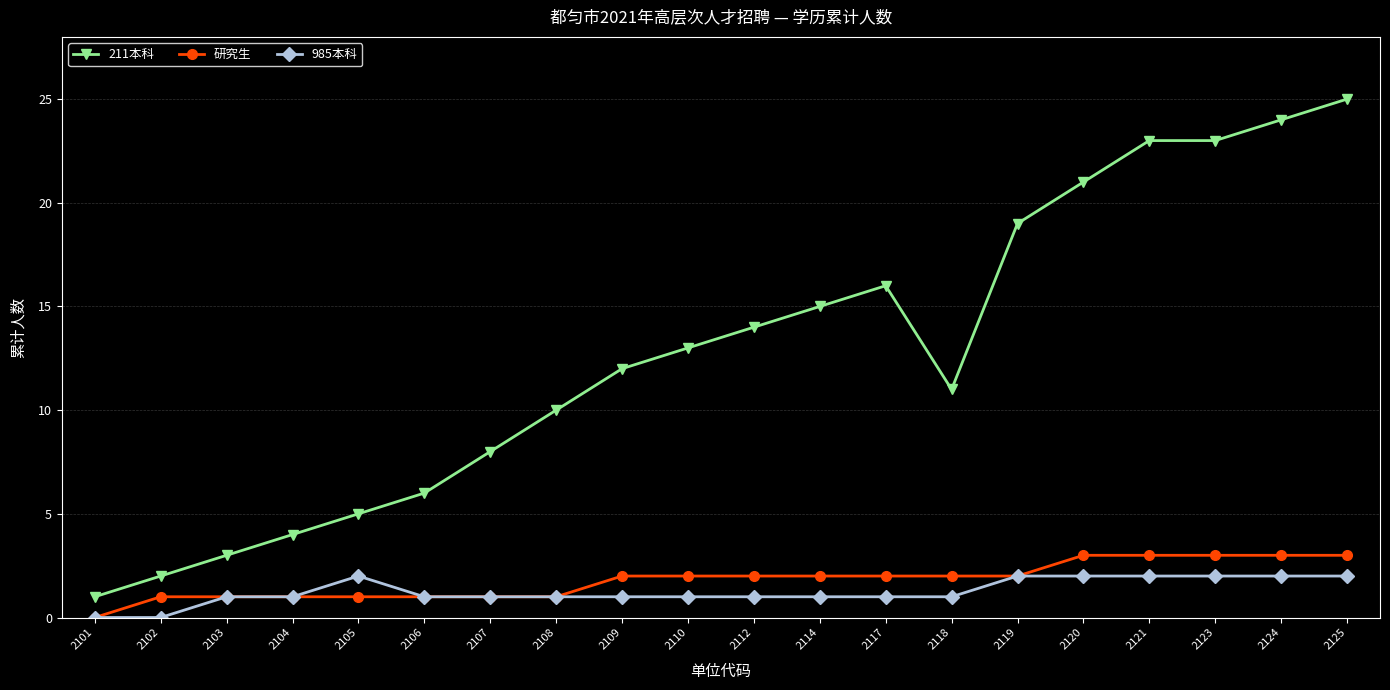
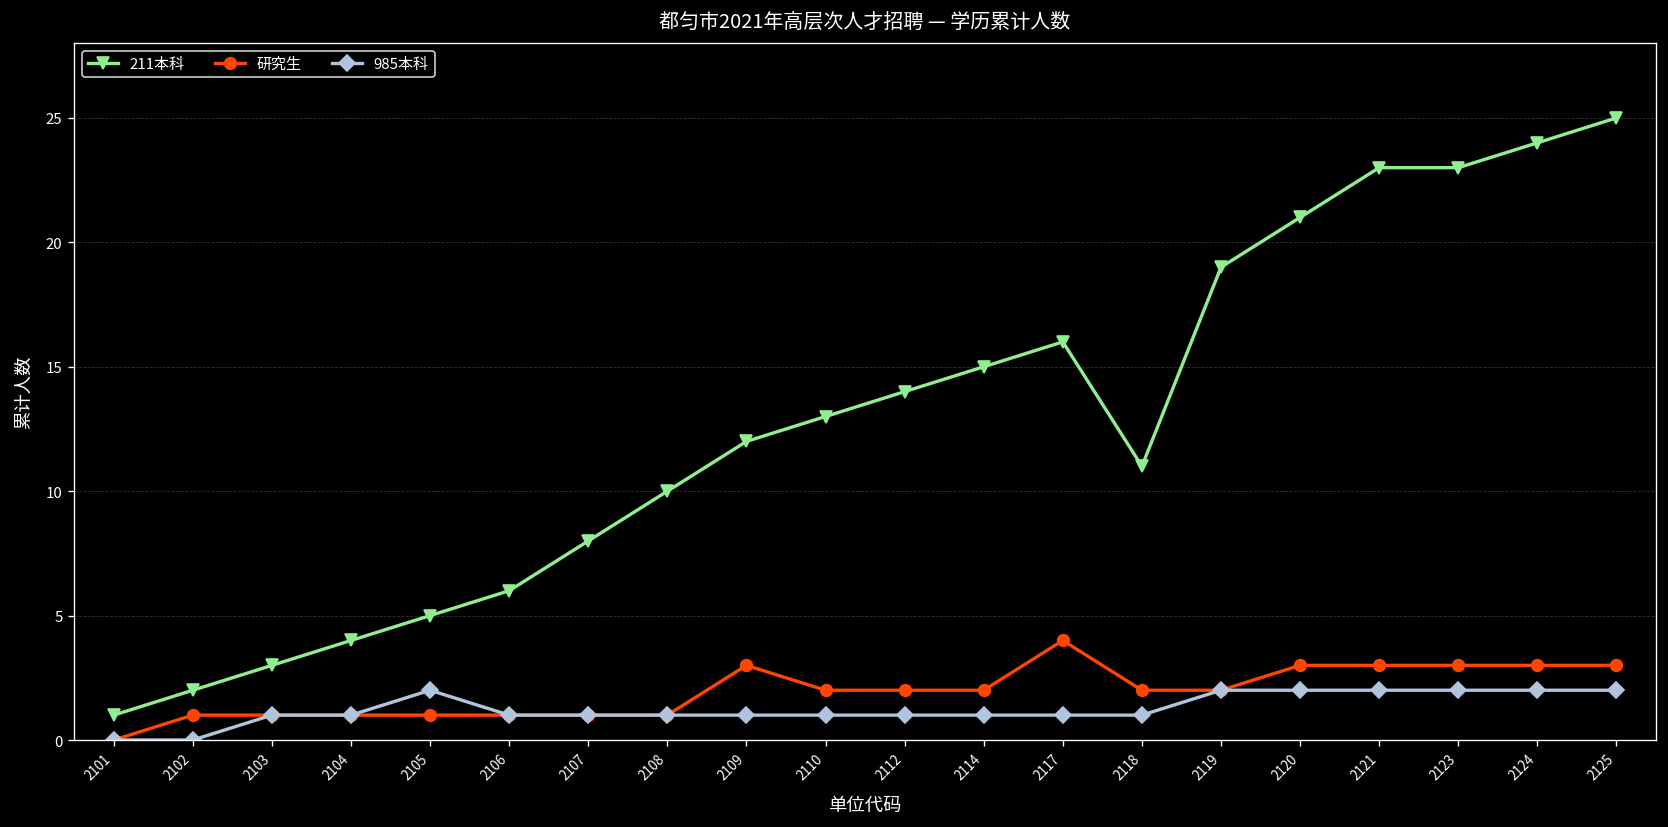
研究生, 2109: 2 -> 3
研究生, 2117: 2 -> 4
